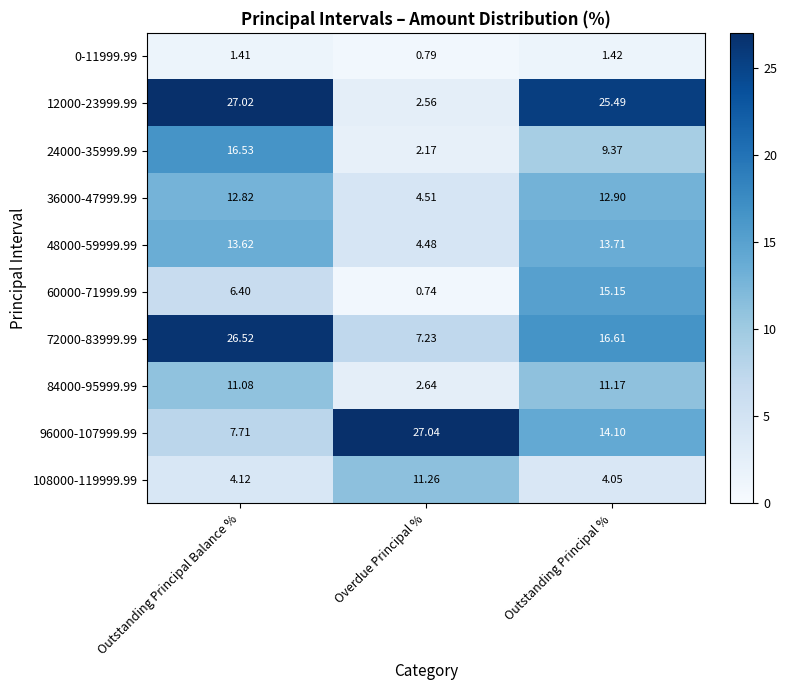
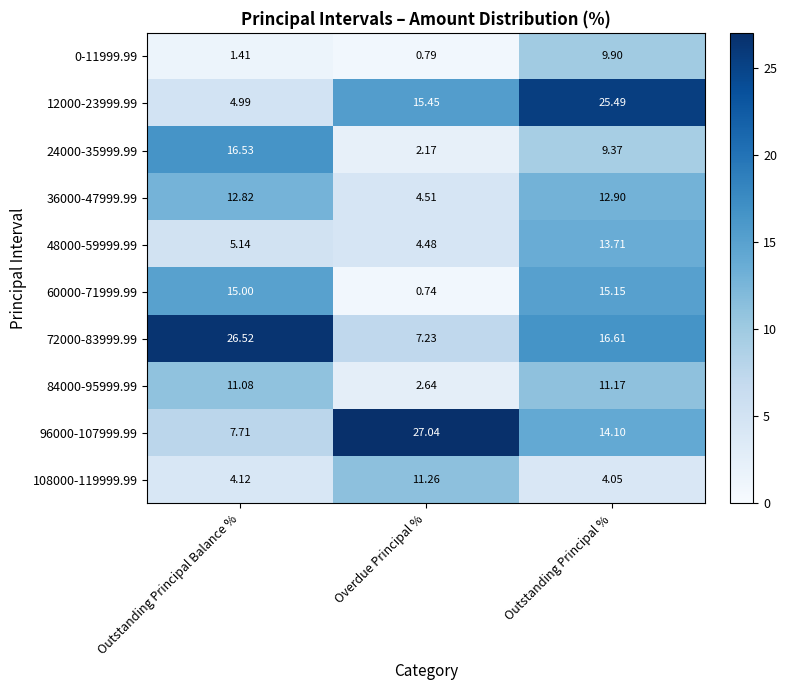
0-11999.99, Outstanding Principal %: 1.42 -> 9.90
12000-23999.99, Outstanding Principal Balance %: 27.02 -> 4.99
12000-23999.99, Overdue Principal %: 2.56 -> 15.45
48000-59999.99, Outstanding Principal Balance %: 13.62 -> 5.14
60000-71999.99, Outstanding Principal Balance %: 6.40 -> 15.00
